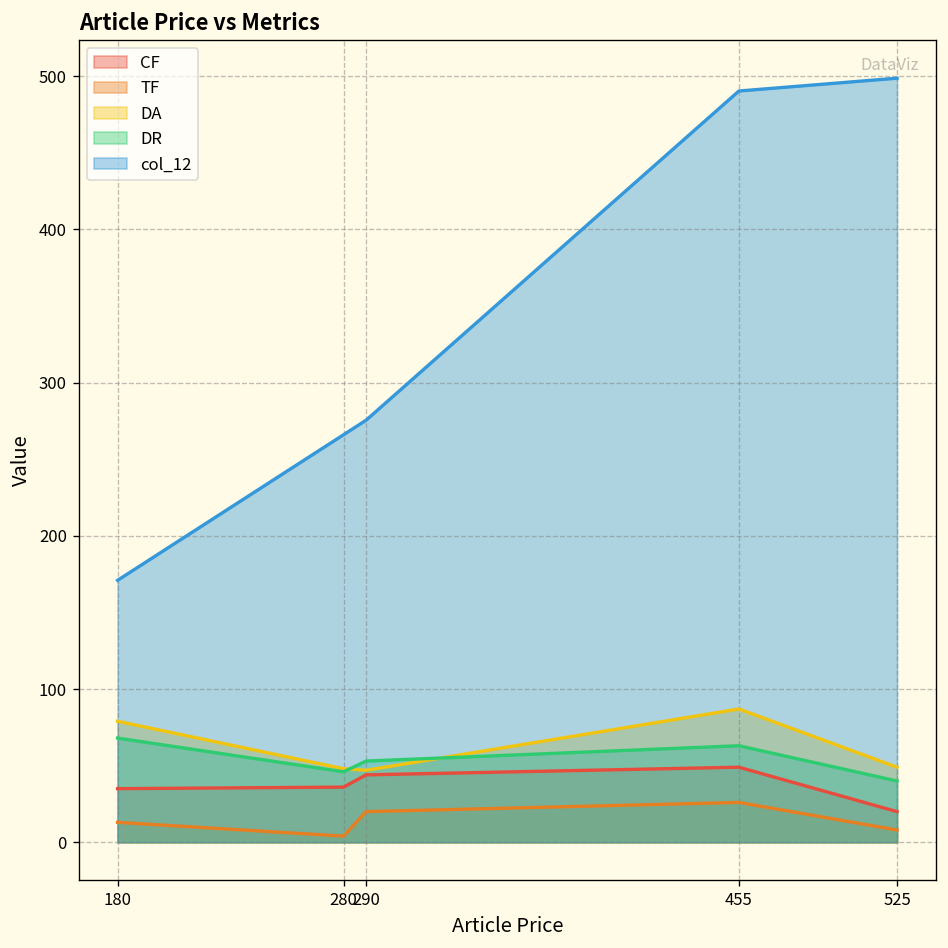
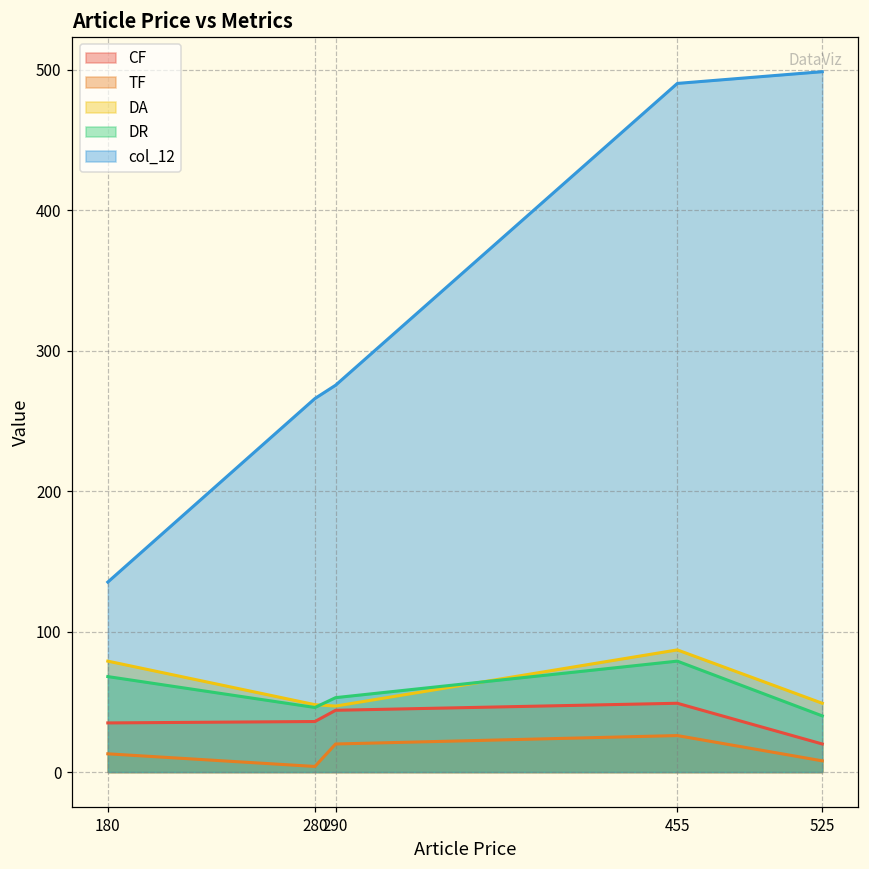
col_12, 180: 171 -> 135
DR, 455: 63 -> 79
